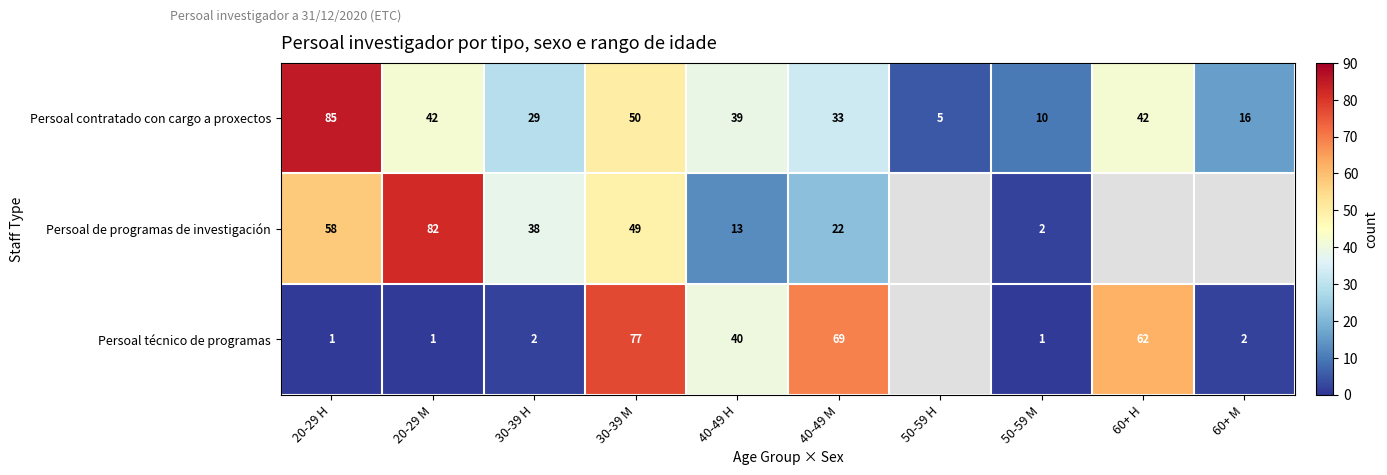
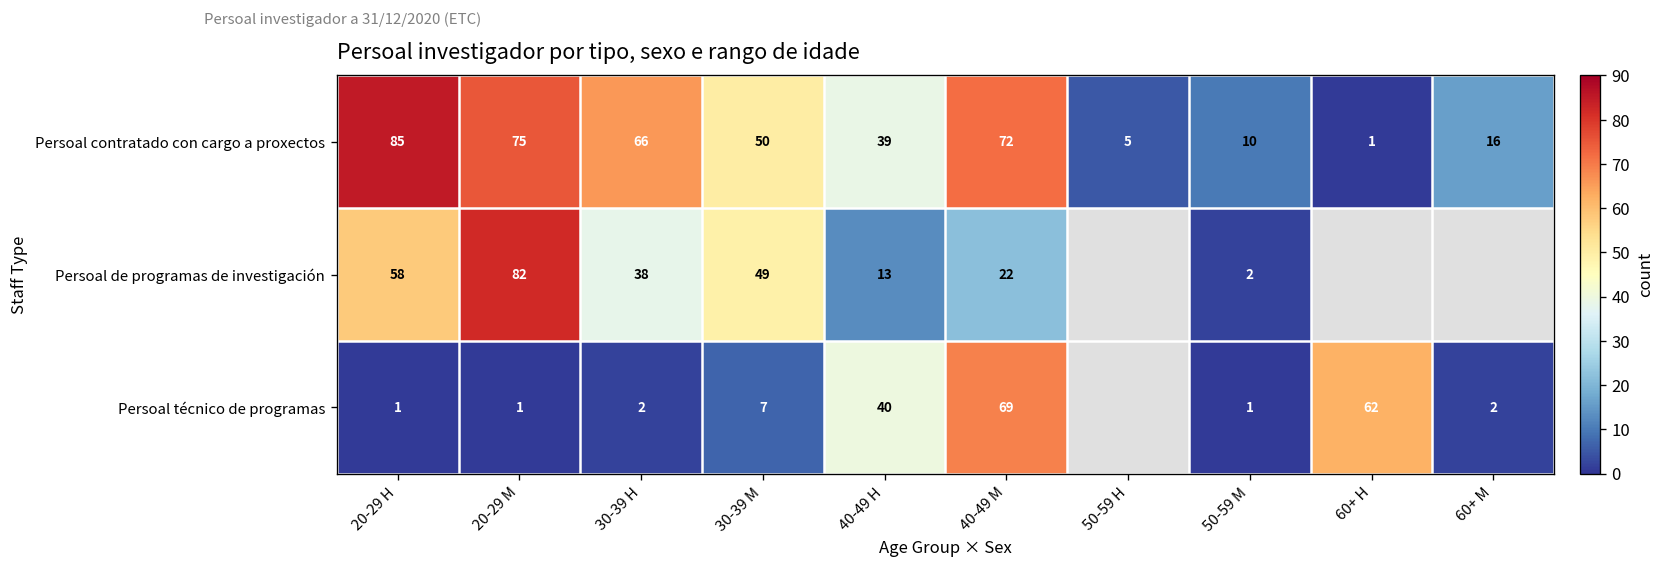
Persoal contratado con cargo a proxectos, 20-29 M: 42 -> 75
Persoal contratado con cargo a proxectos, 30-39 H: 29 -> 66
Persoal contratado con cargo a proxectos, 40-49 M: 33 -> 72
Persoal contratado con cargo a proxectos, 60+ H: 42 -> 1
Persoal técnico de programas, 30-39 M: 77 -> 7
